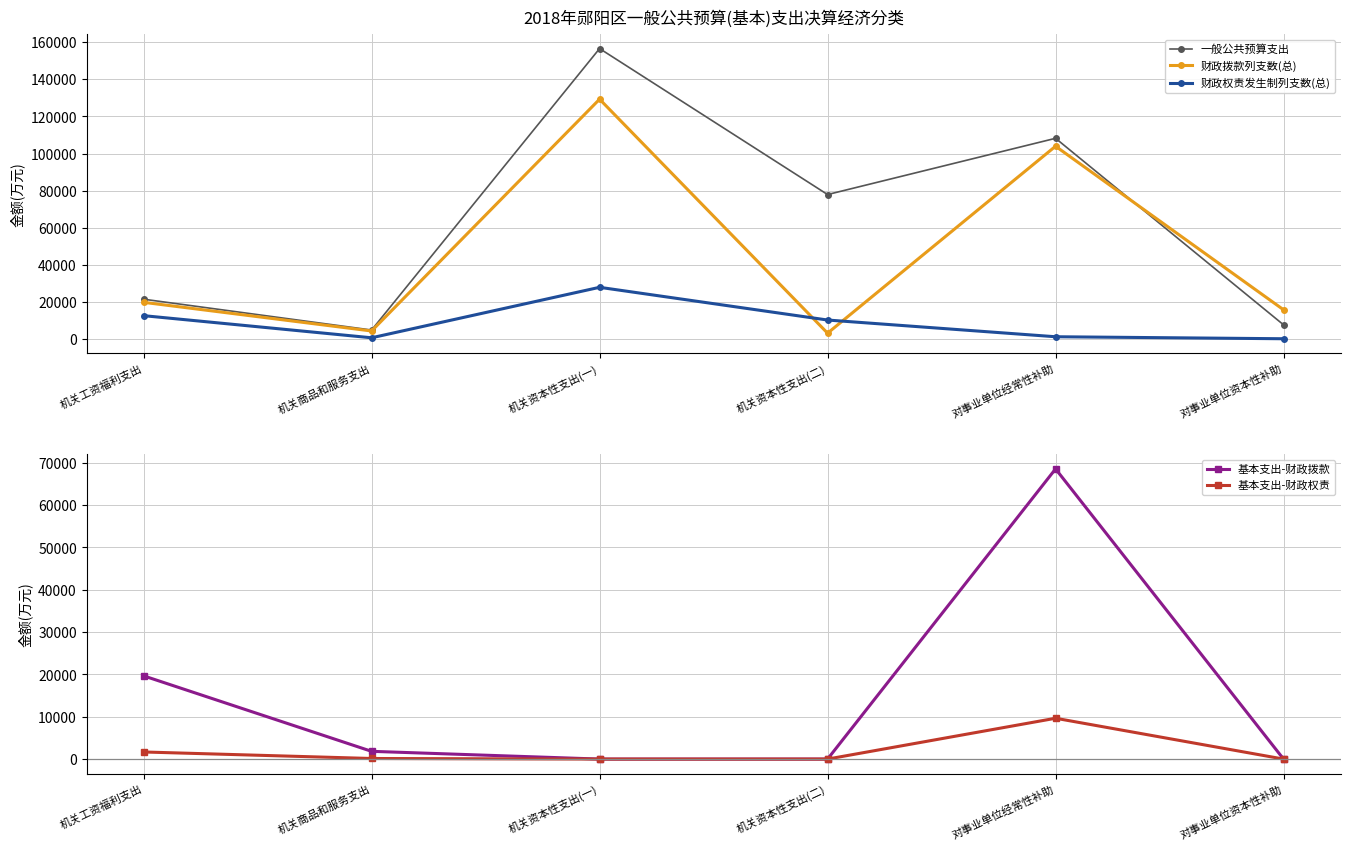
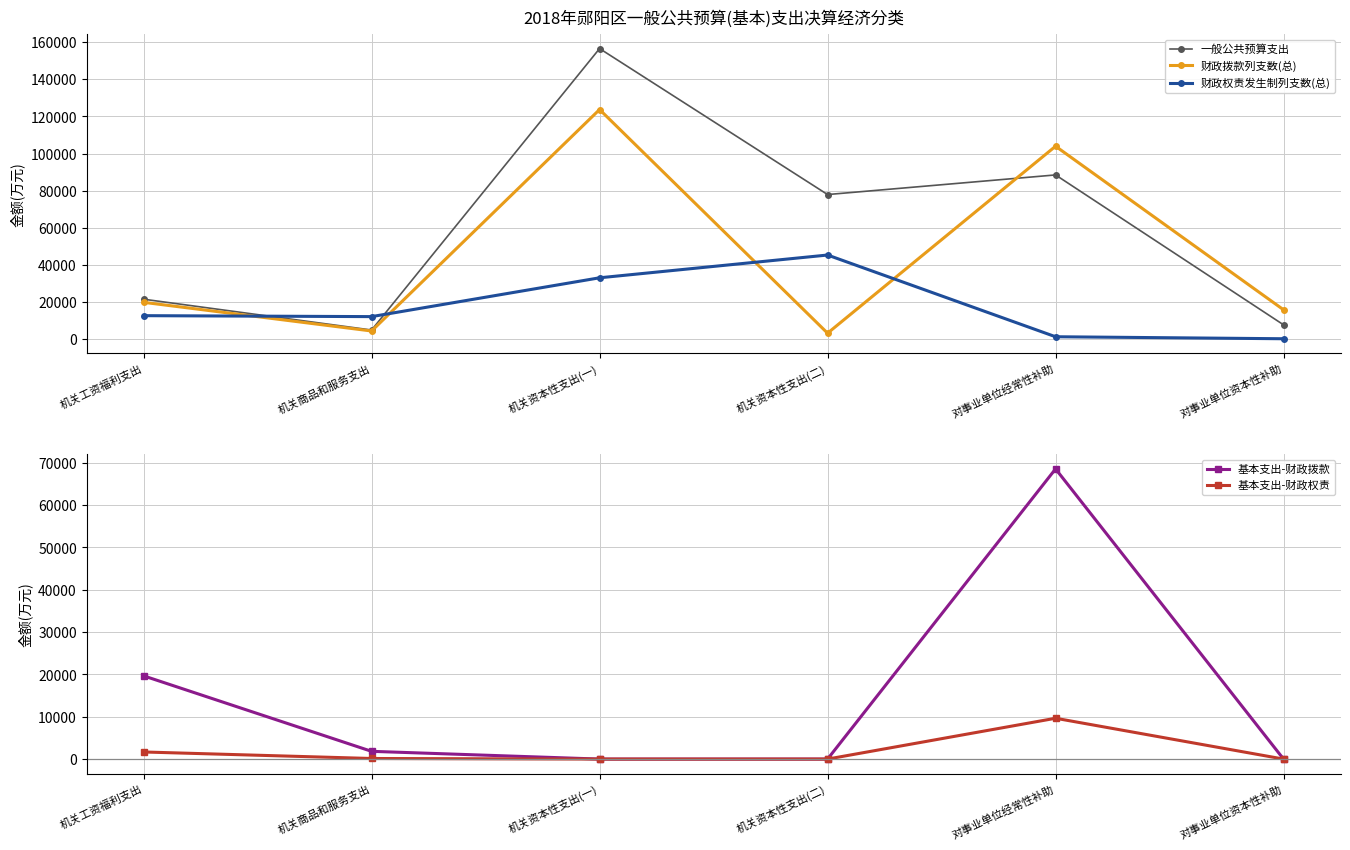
2018年郧阳区一般公共预算(基本)支出决算经济分类, 财政权责发生制列支数(总), 机关商品和服务支出: 1000 -> 12000
2018年郧阳区一般公共预算(基本)支出决算经济分类, 财政拨款列支数(总), 机关资本性支出(一): 129000 -> 124000
2018年郧阳区一般公共预算(基本)支出决算经济分类, 财政权责发生制列支数(总), 机关资本性支出(一): 28000 -> 33000
2018年郧阳区一般公共预算(基本)支出决算经济分类, 财政权责发生制列支数(总), 机关资本性支出(二): 10000 -> 45000
2018年郧阳区一般公共预算(基本)支出决算经济分类, 一般公共预算支出, 对事业单位经常性补助: 108000 -> 88000
